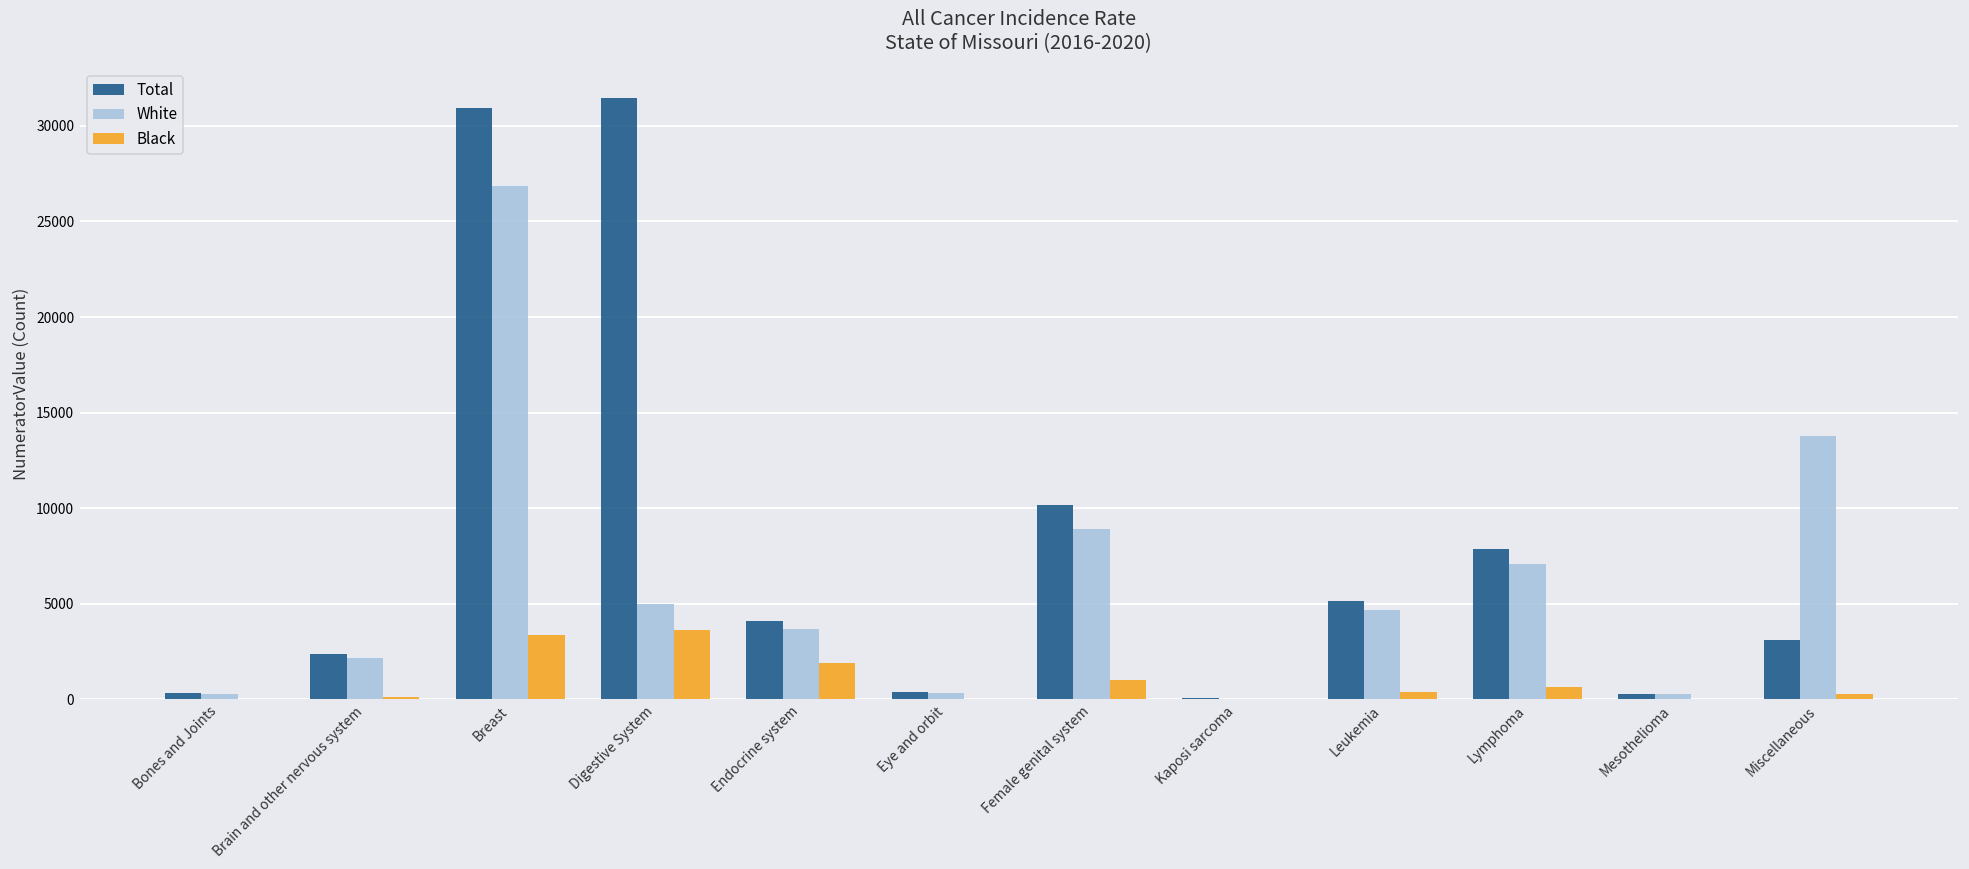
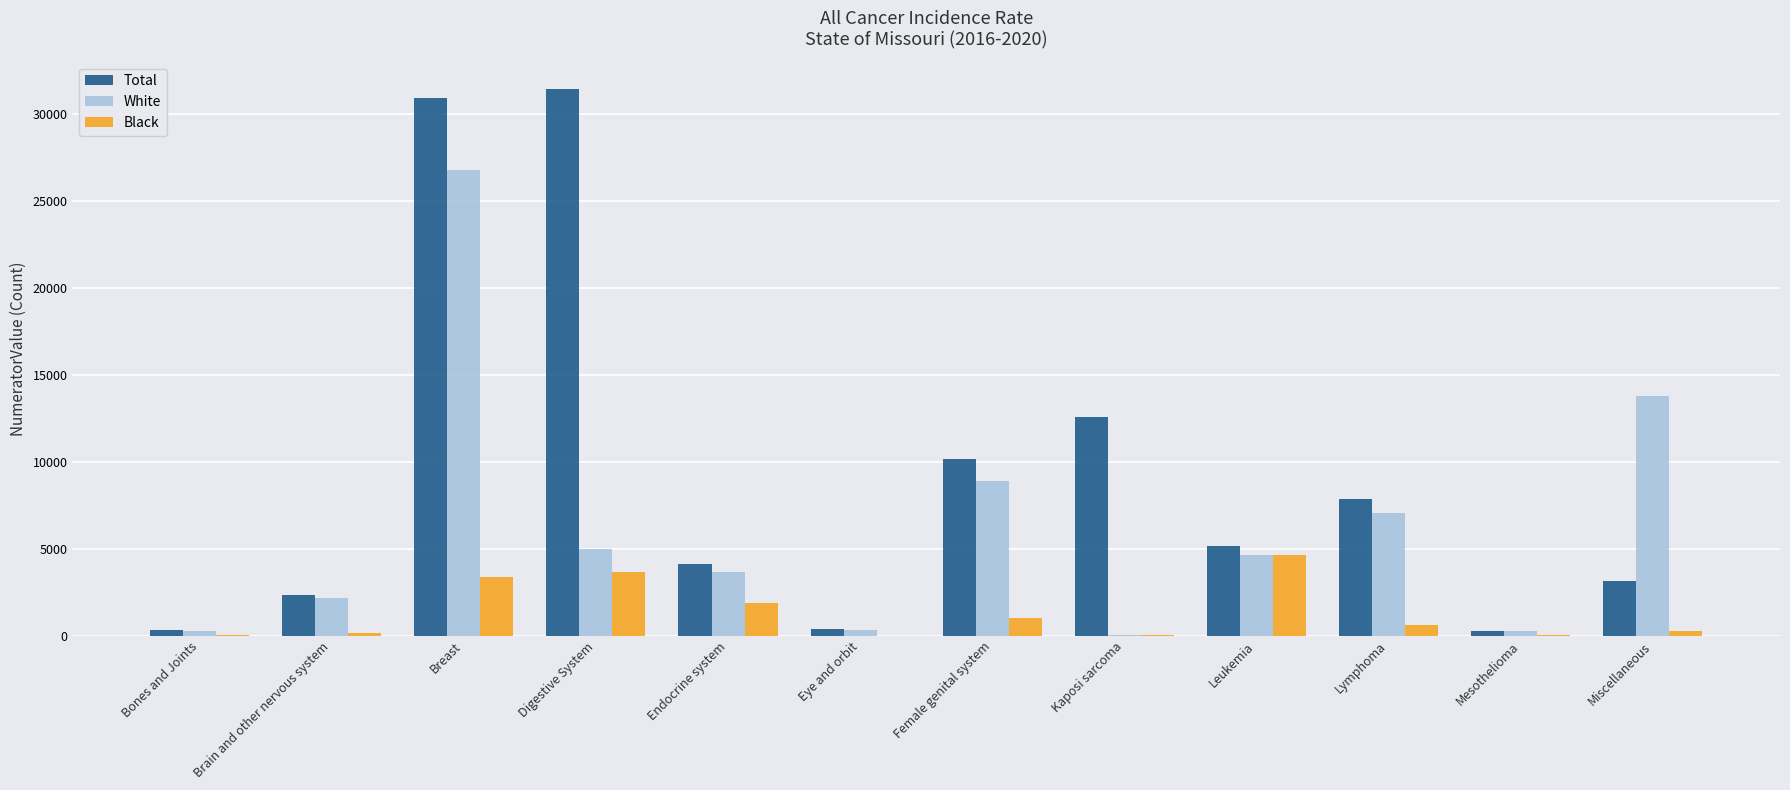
Total, Kaposi sarcoma: 0 -> 12600
Black, Leukemia: 400 -> 4700
